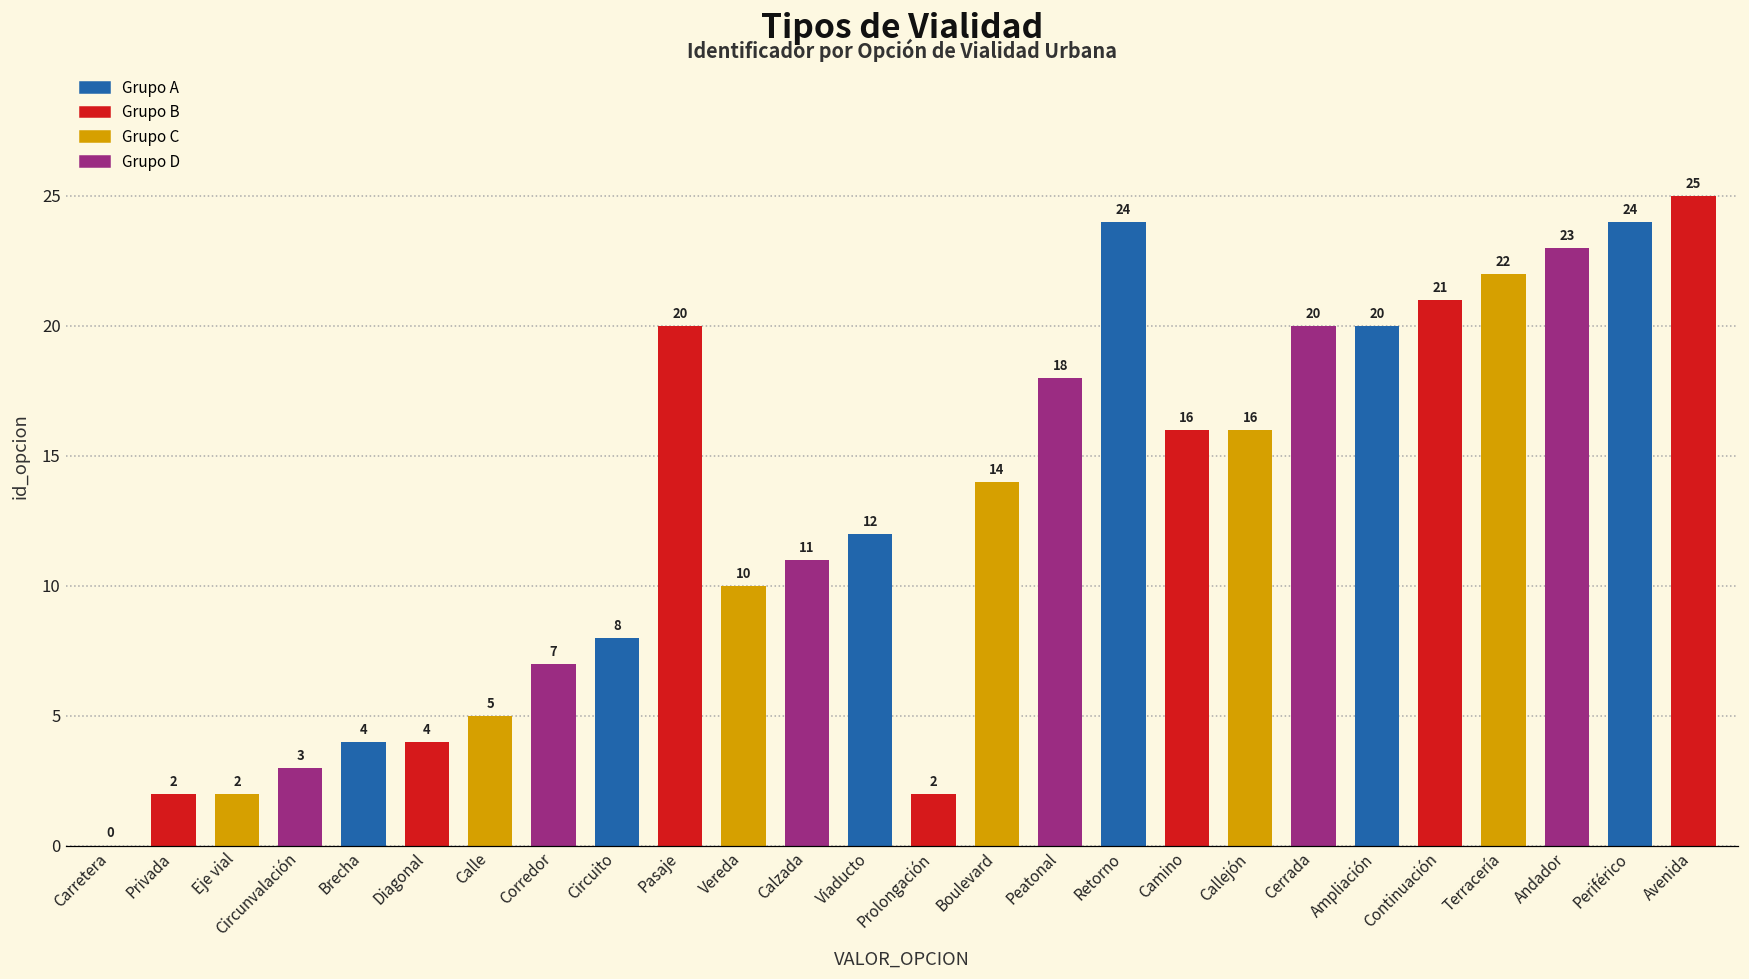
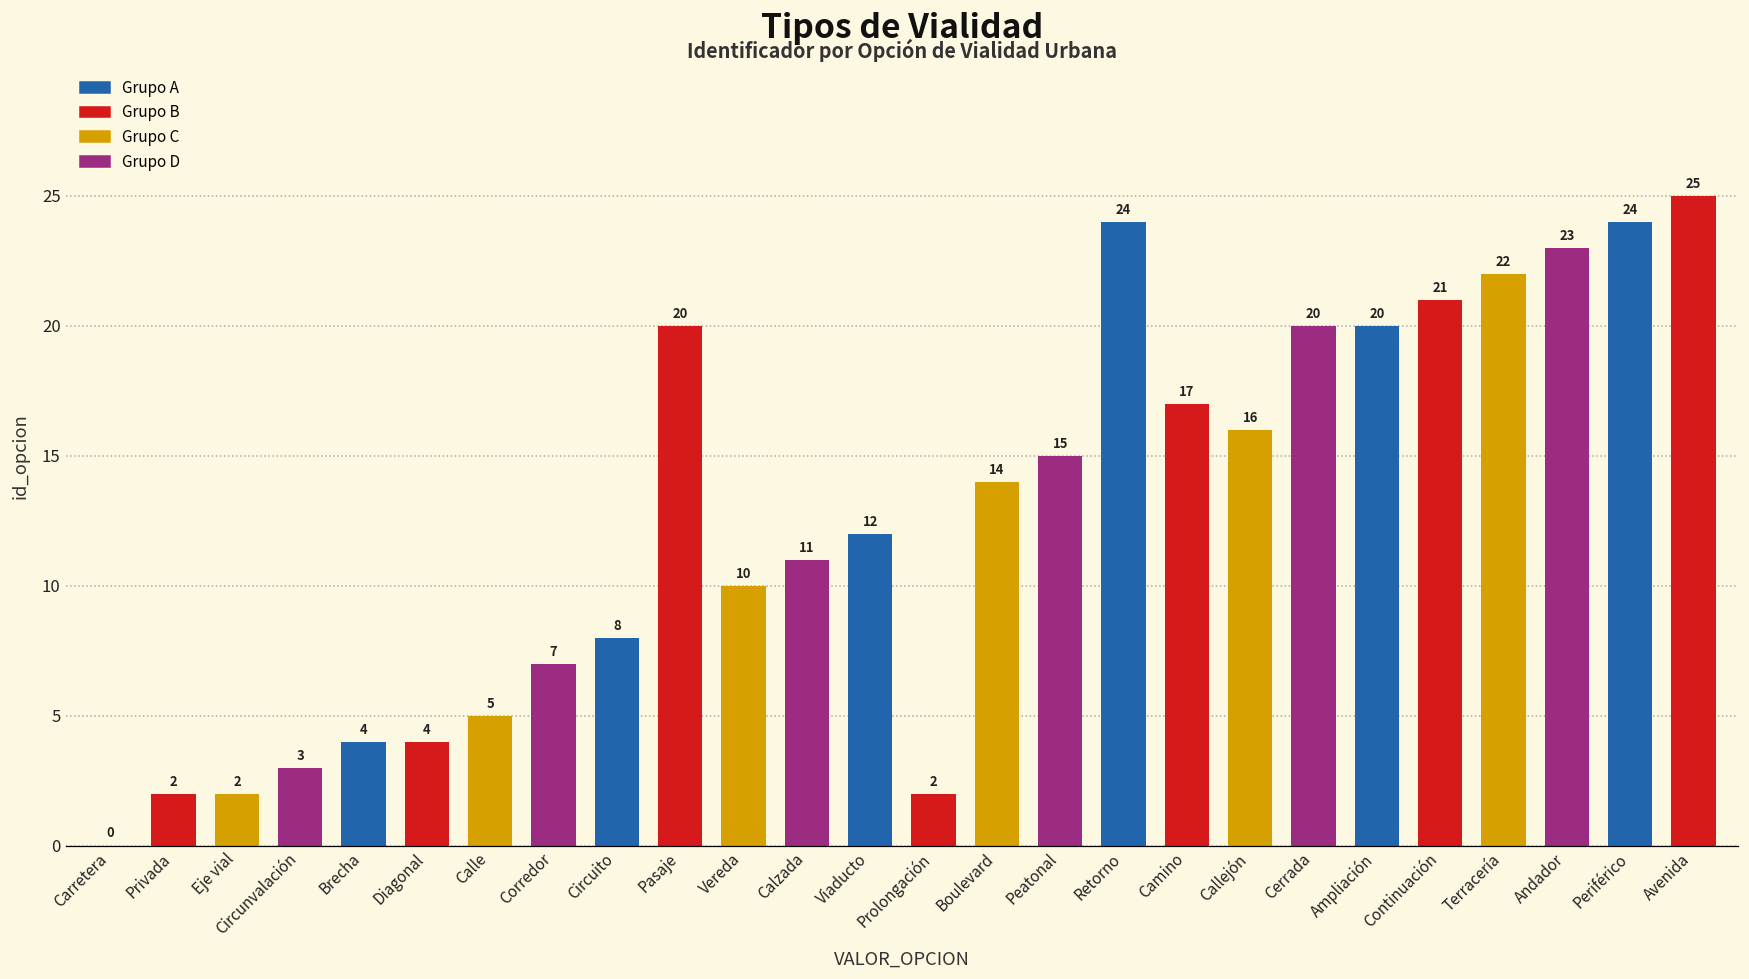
Peatonal: 18 -> 15
Camino: 16 -> 17
